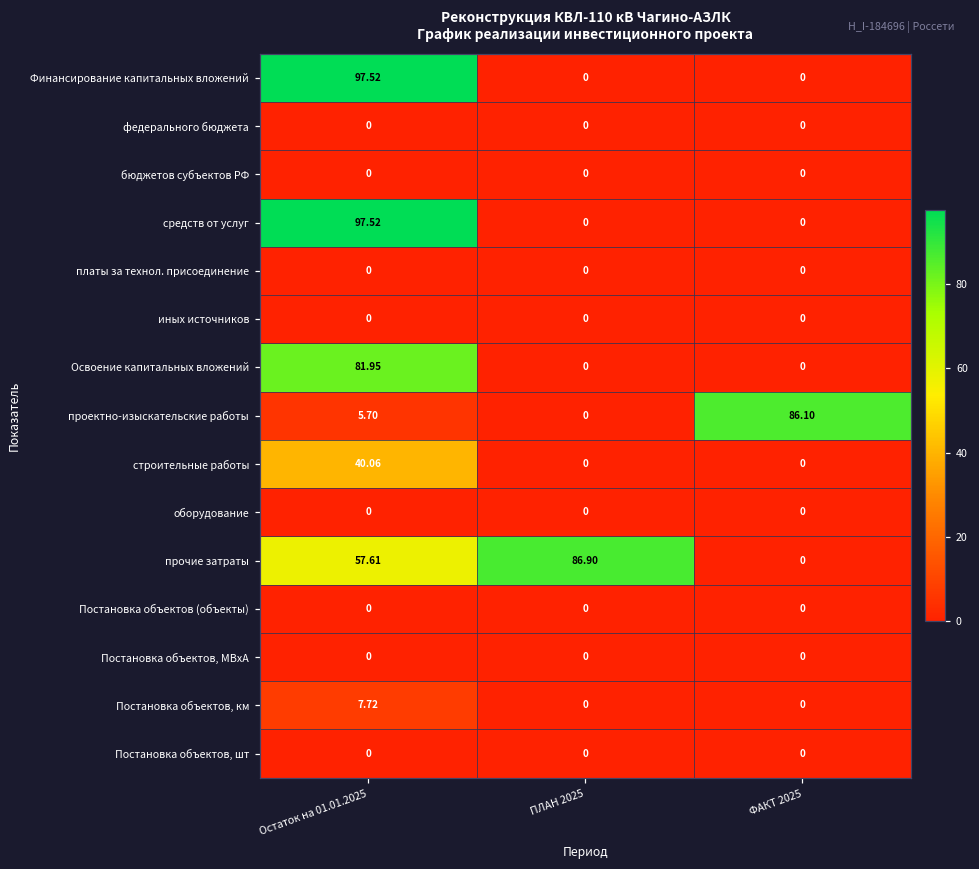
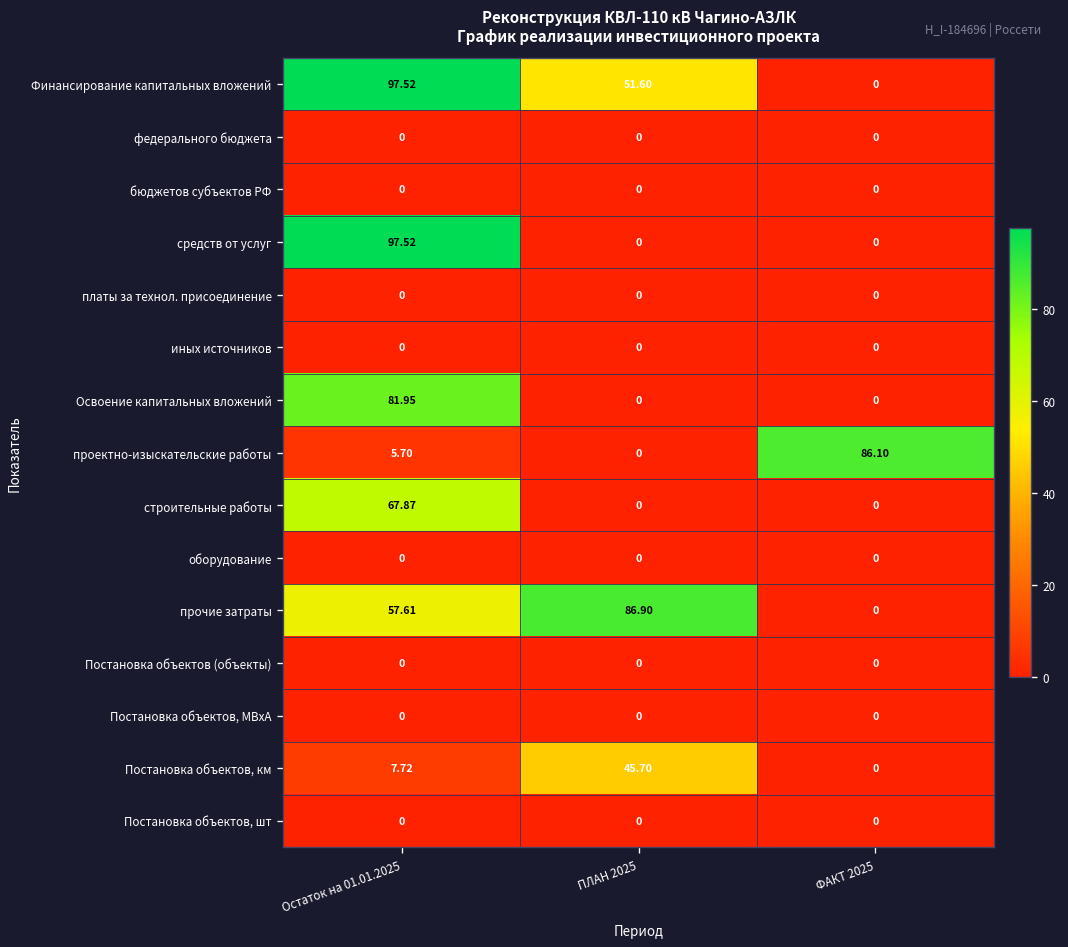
Финансирование капитальных вложений, ПЛАН 2025: 0 -> 51.60
строительные работы, Остаток на 01.01.2025: 40.06 -> 67.87
Постановка объектов, км, ПЛАН 2025: 0 -> 45.70
